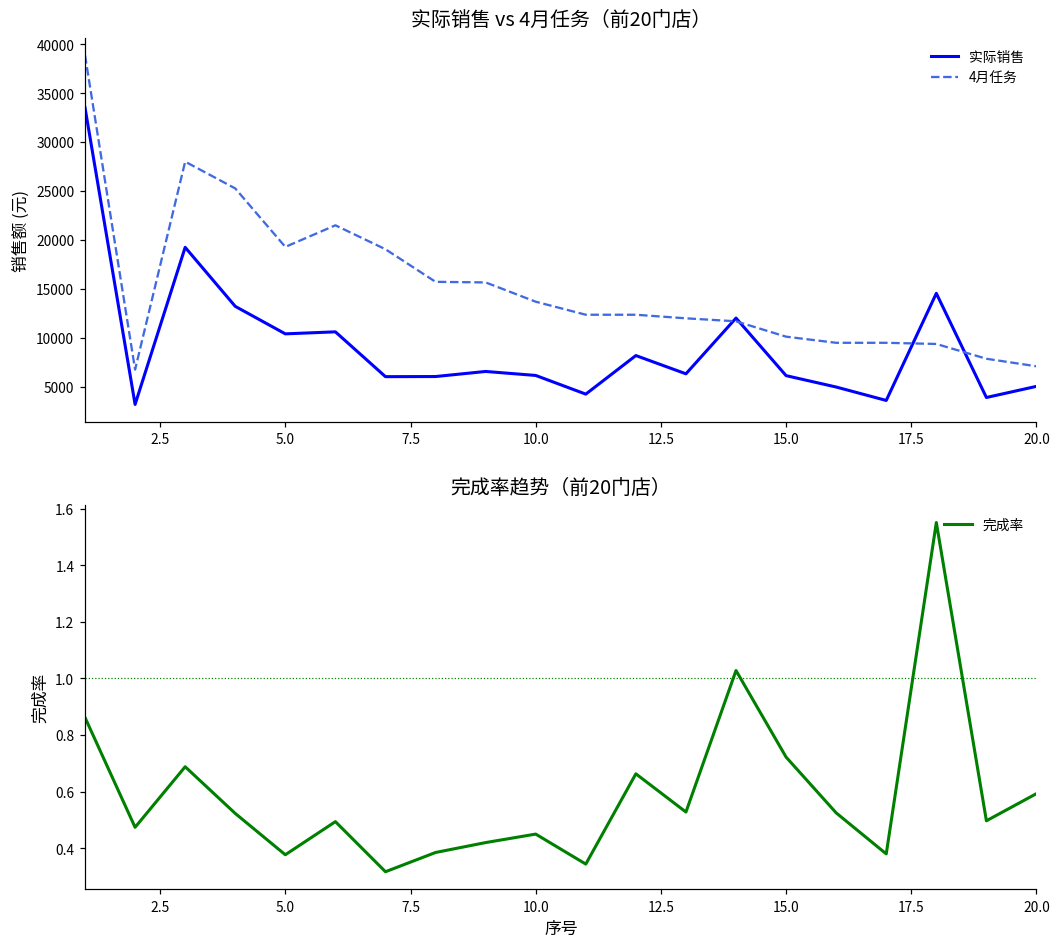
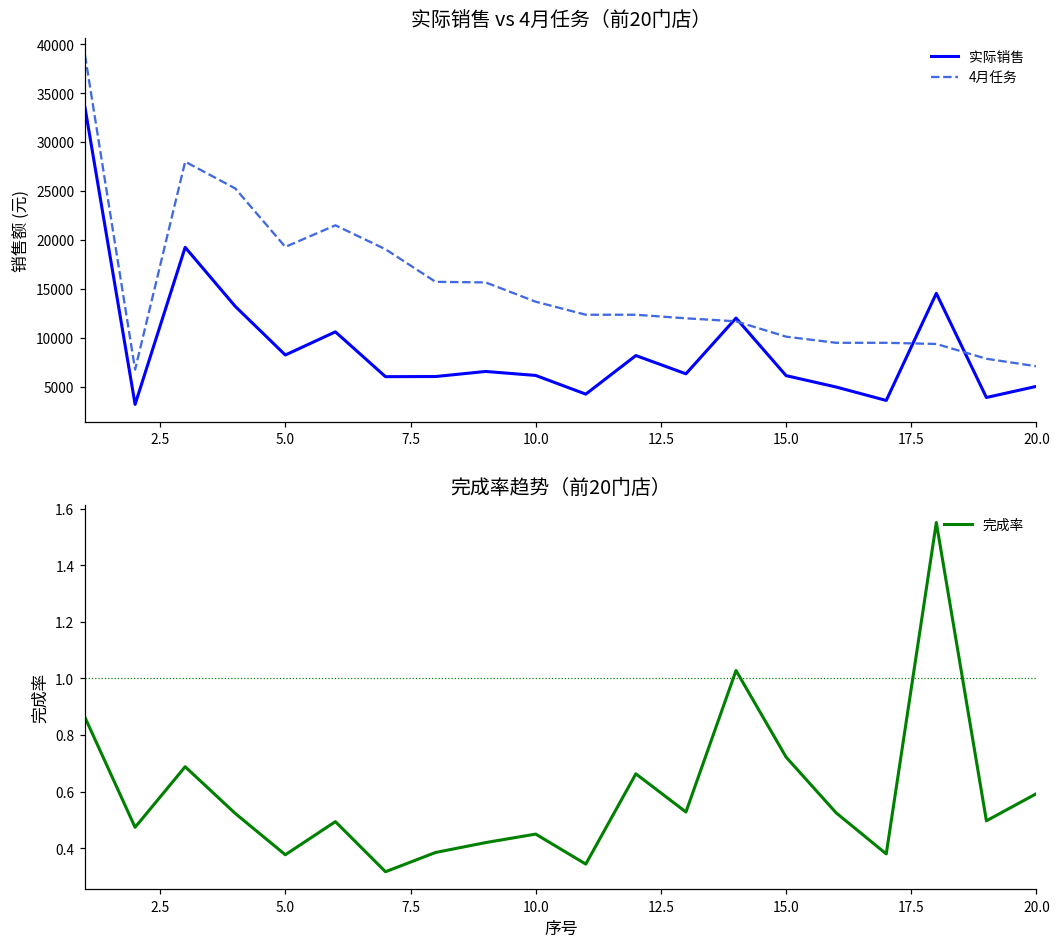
实际销售 vs 4月任务（前20门店）, 实际销售, 5.0: 10000 -> 8000
